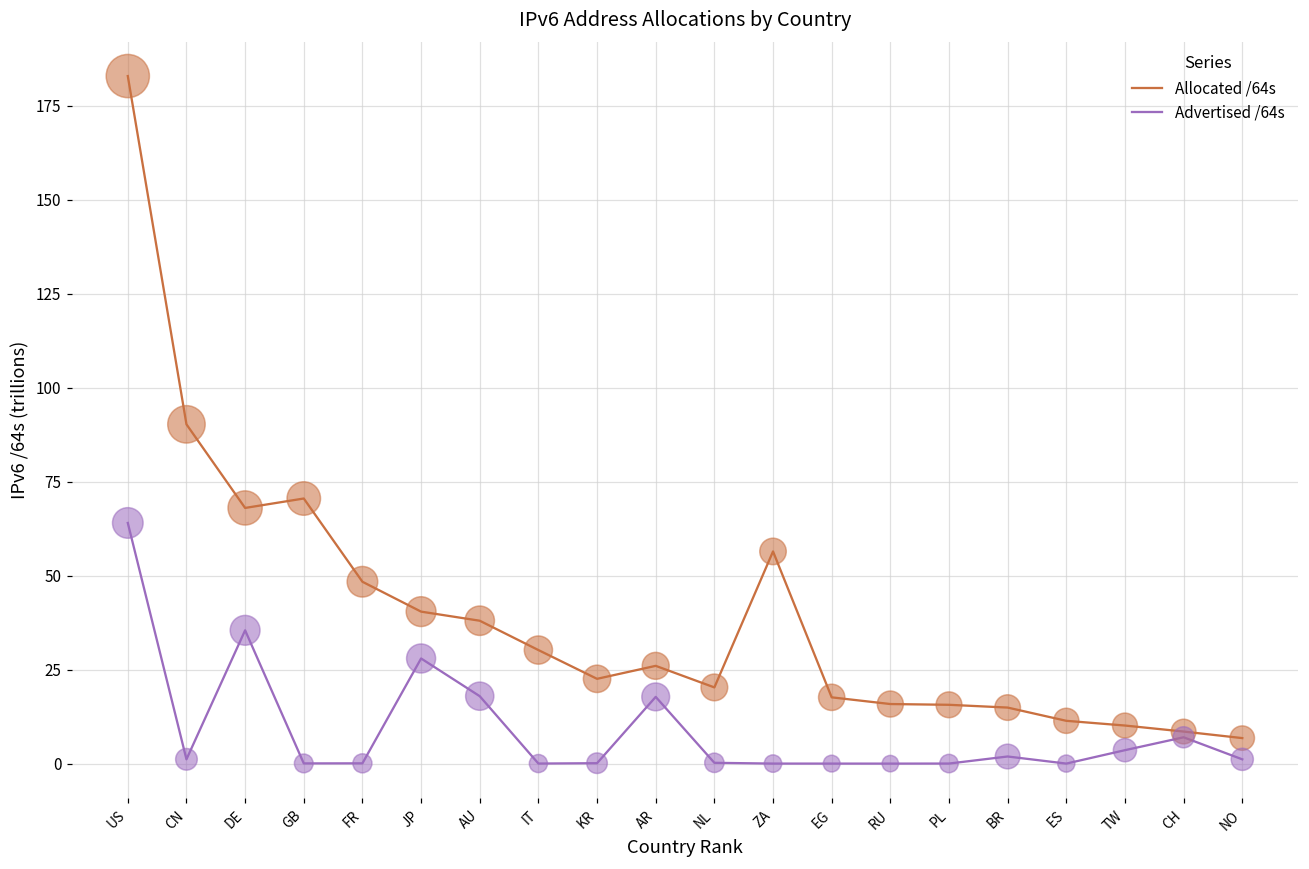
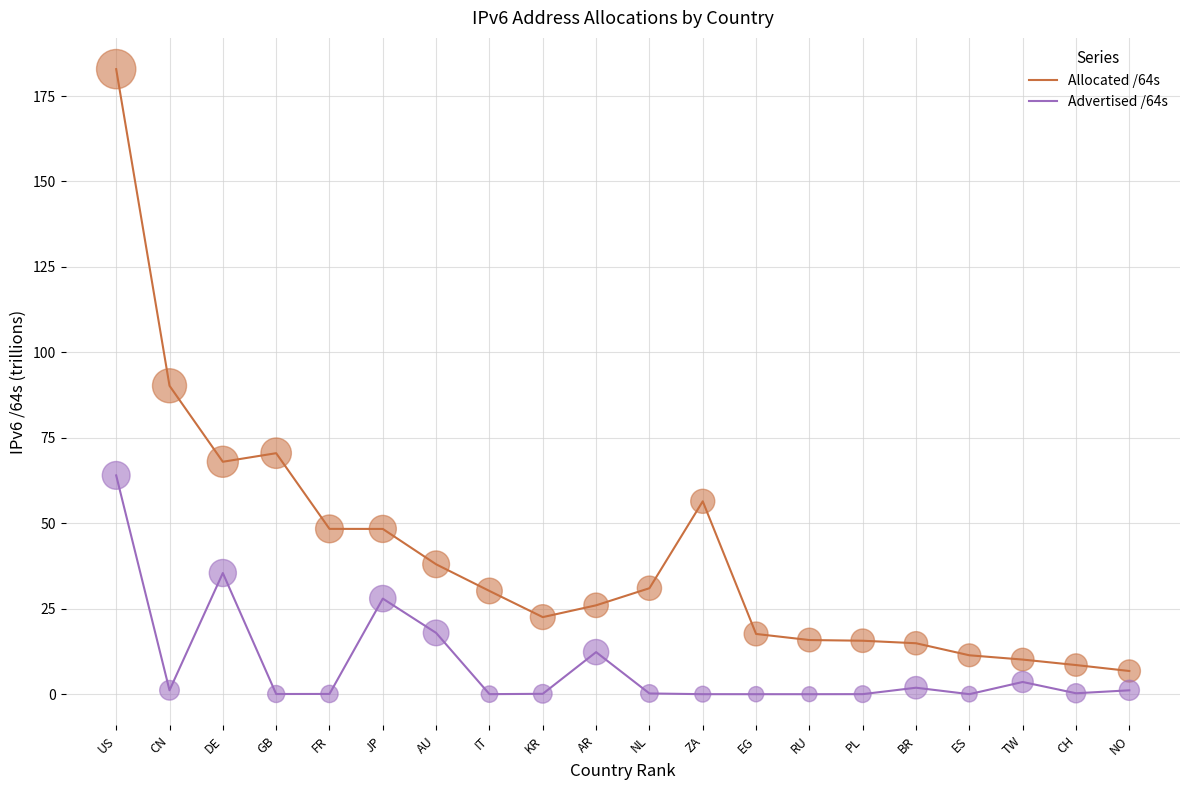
Allocated /64s, JP: 40 -> 48
Advertised /64s, AR: 18 -> 12
Allocated /64s, NL: 20 -> 31
Advertised /64s, CH: 7 -> 0
